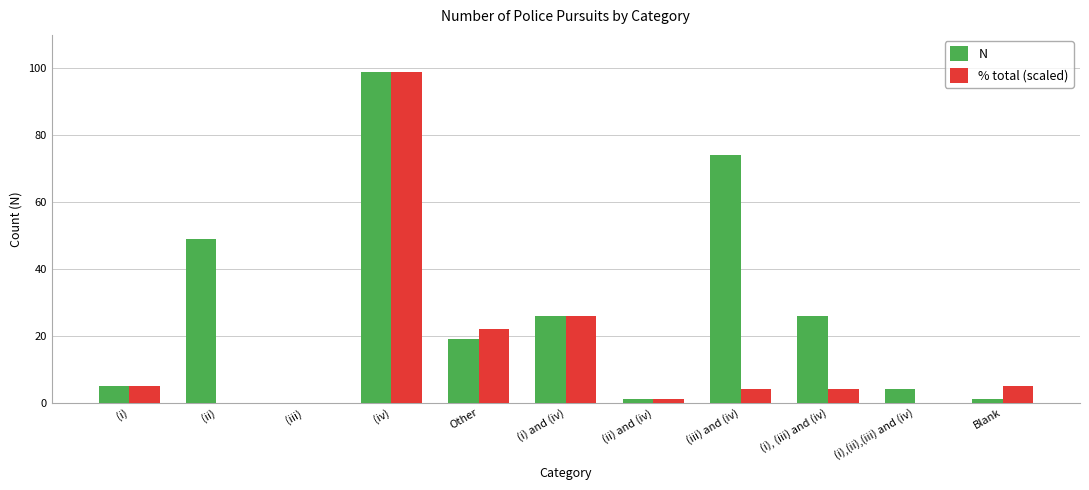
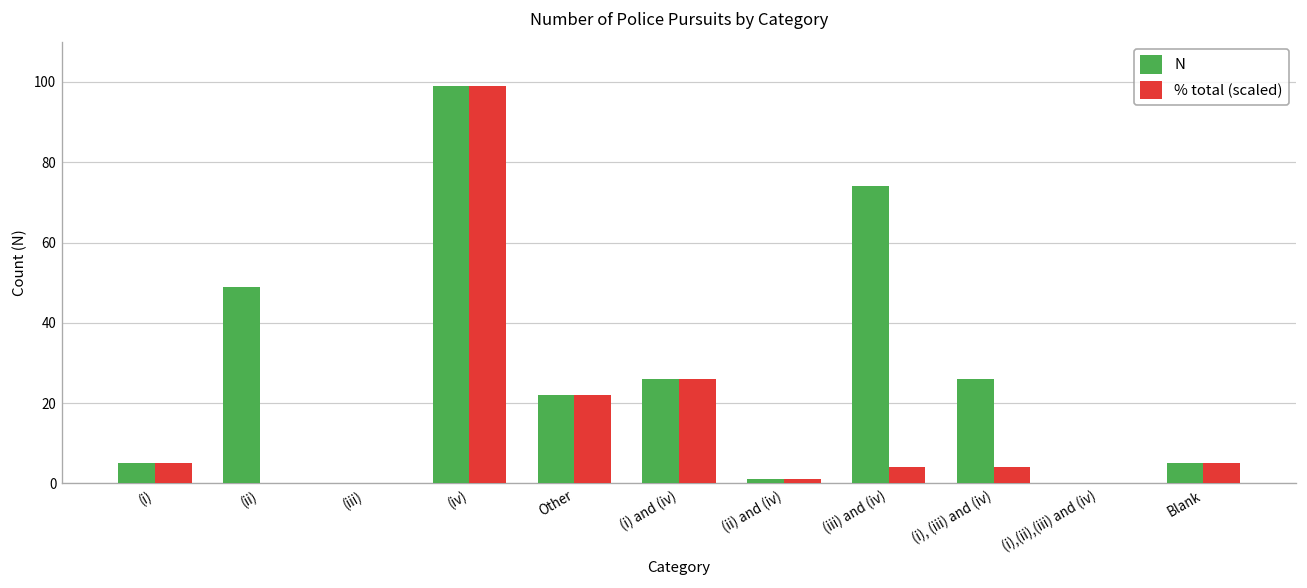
N, Other: 19 -> 22
N, (i),(ii),(iii) and (iv): 4 -> 0
N, Blank: 1 -> 5
